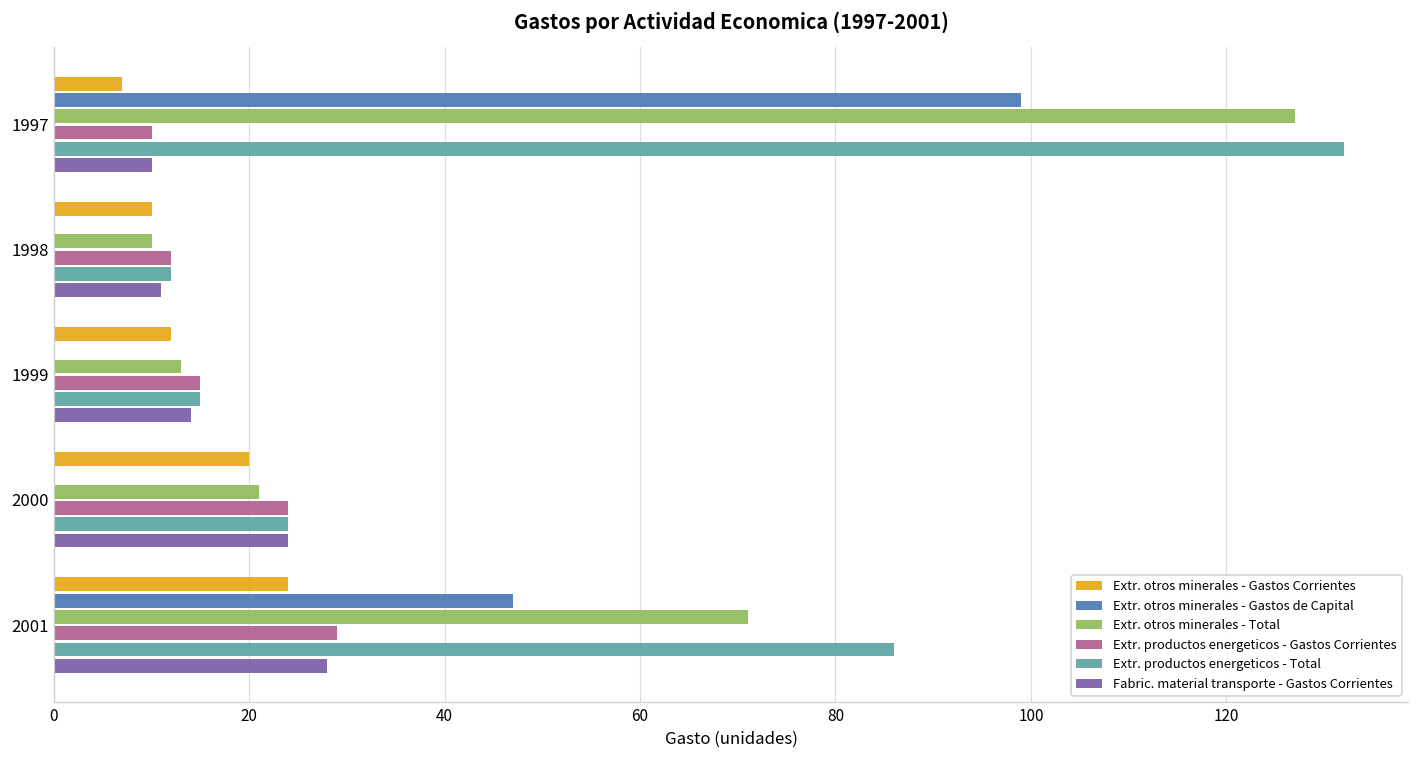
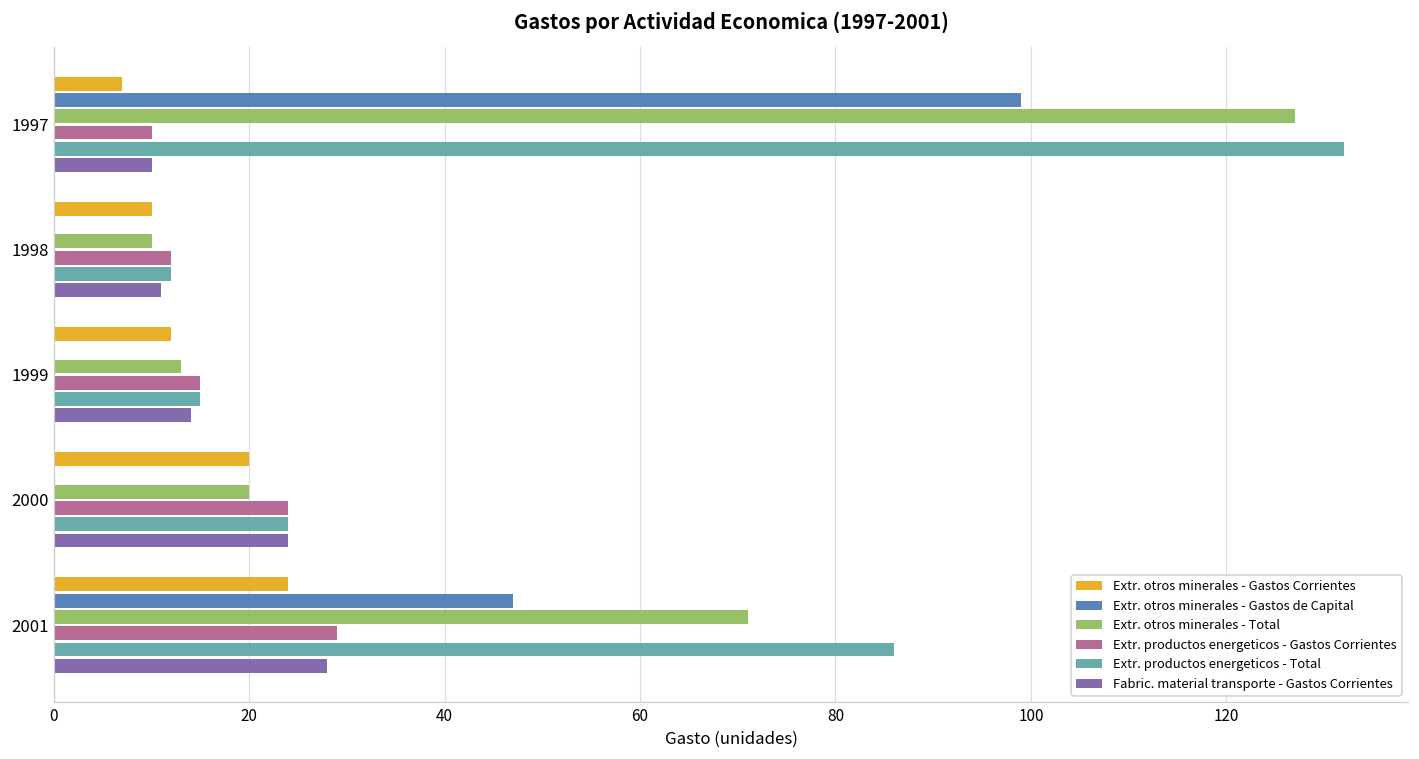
Extr. otros minerales - Total, 2000: 21 -> 20
